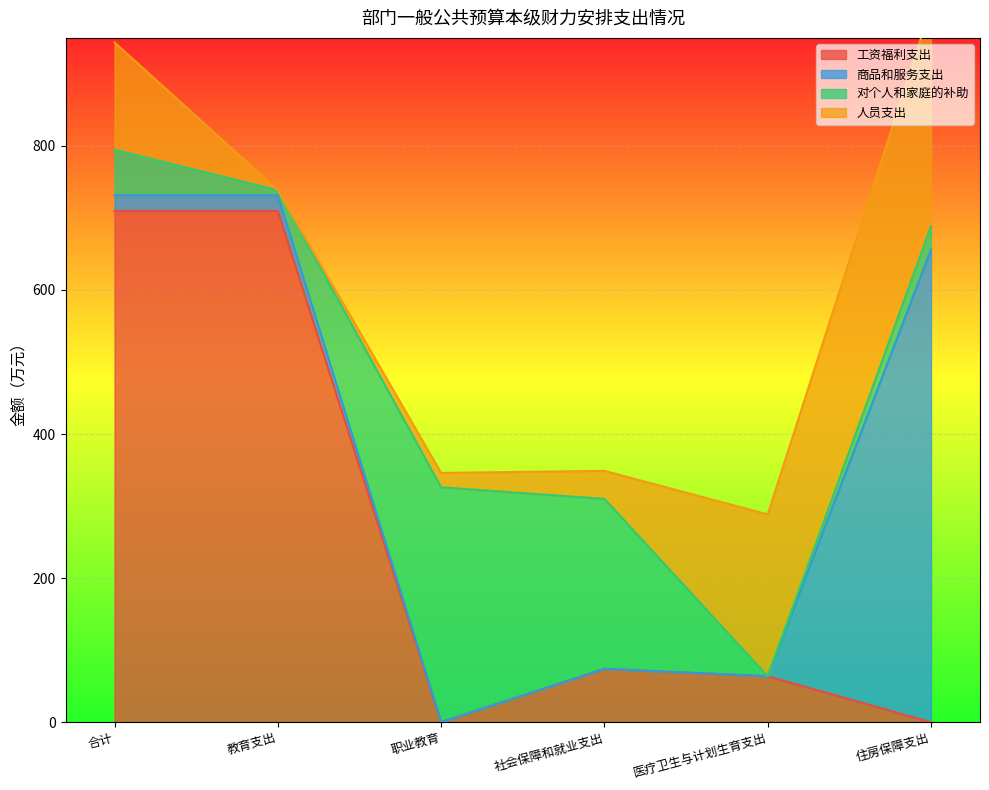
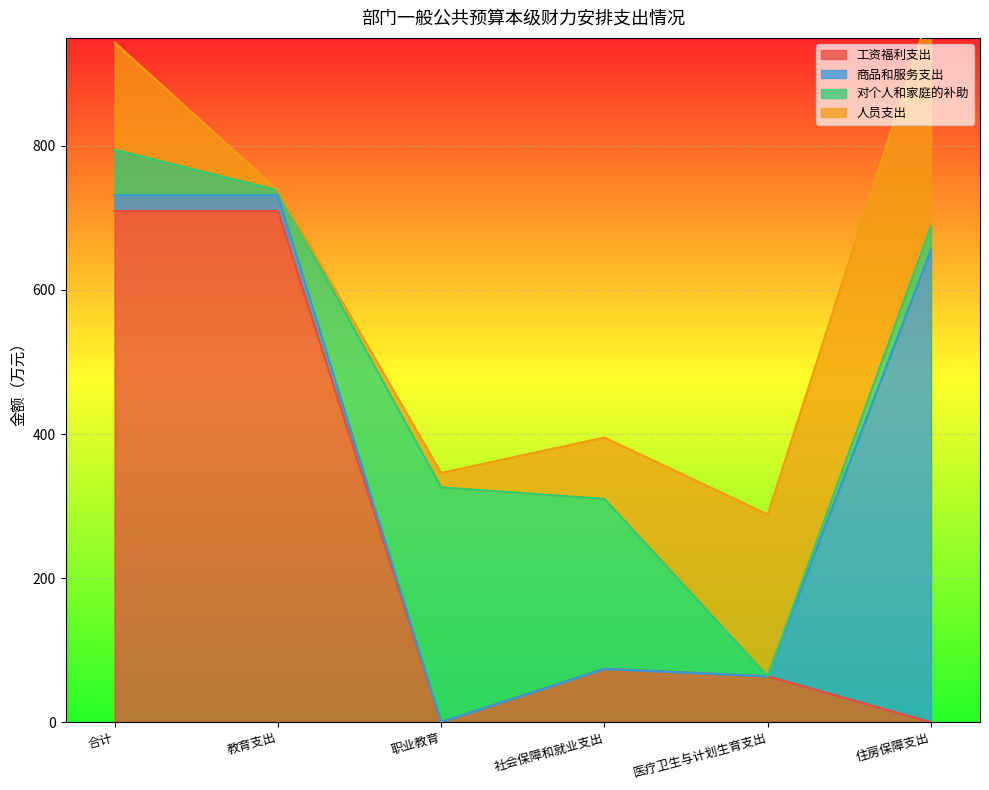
人员支出, 社会保障和就业支出: 40 -> 90
